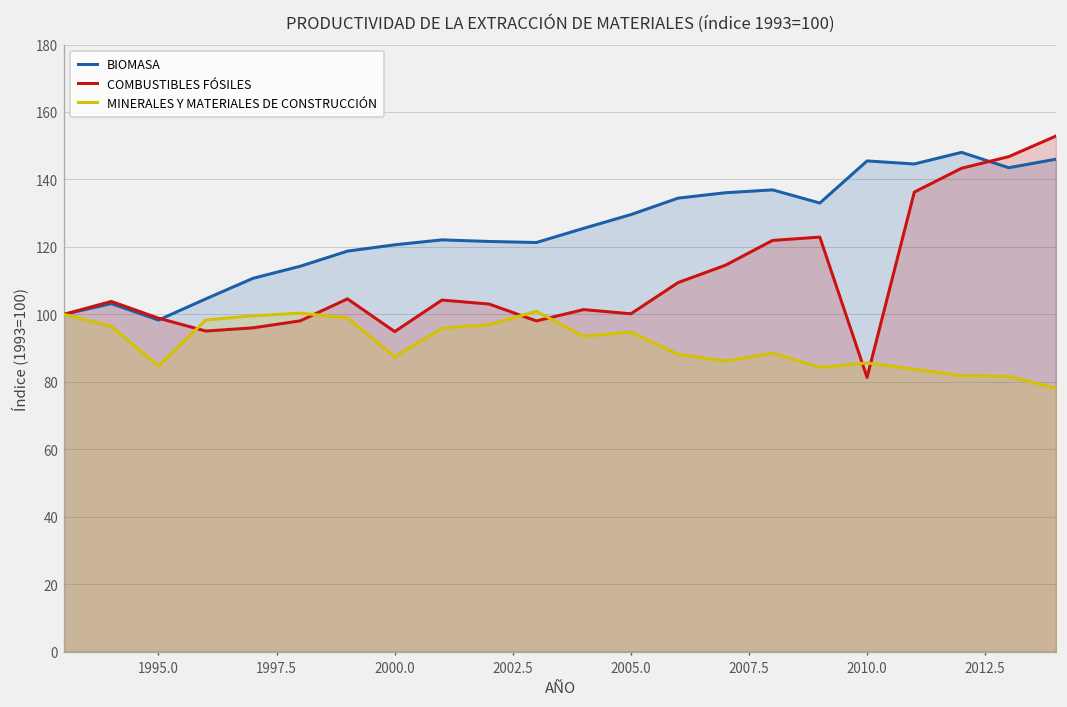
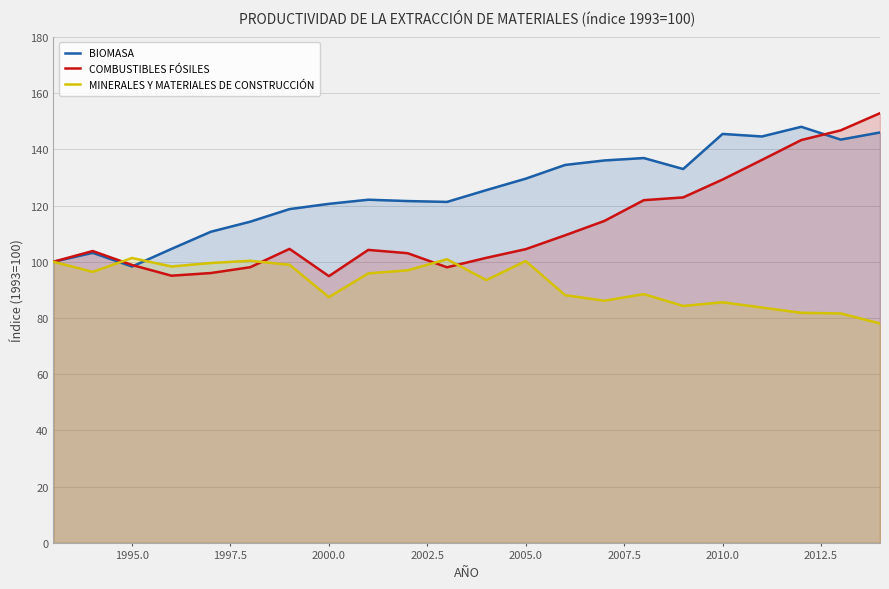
MINERALES Y MATERIALES DE CONSTRUCCIÓN, 1995.0: 85 -> 101
COMBUSTIBLES FÓSILES, 2005.0: 100 -> 104
MINERALES Y MATERIALES DE CONSTRUCCIÓN, 2005.0: 95 -> 100
COMBUSTIBLES FÓSILES, 2010.0: 81 -> 129
